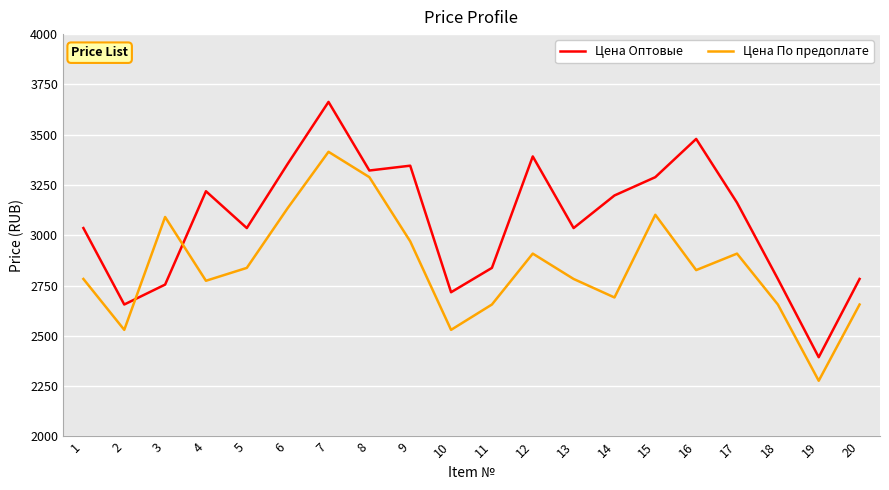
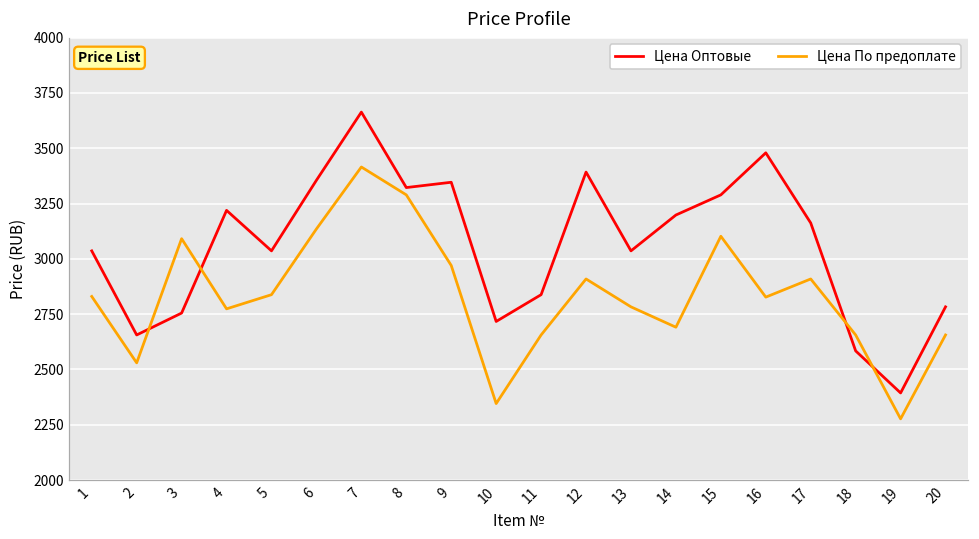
Цена По предоплате, 1: 2780 -> 2830
Цена По предоплате, 10: 2530 -> 2350
Цена Оптовые, 18: 2780 -> 2580
